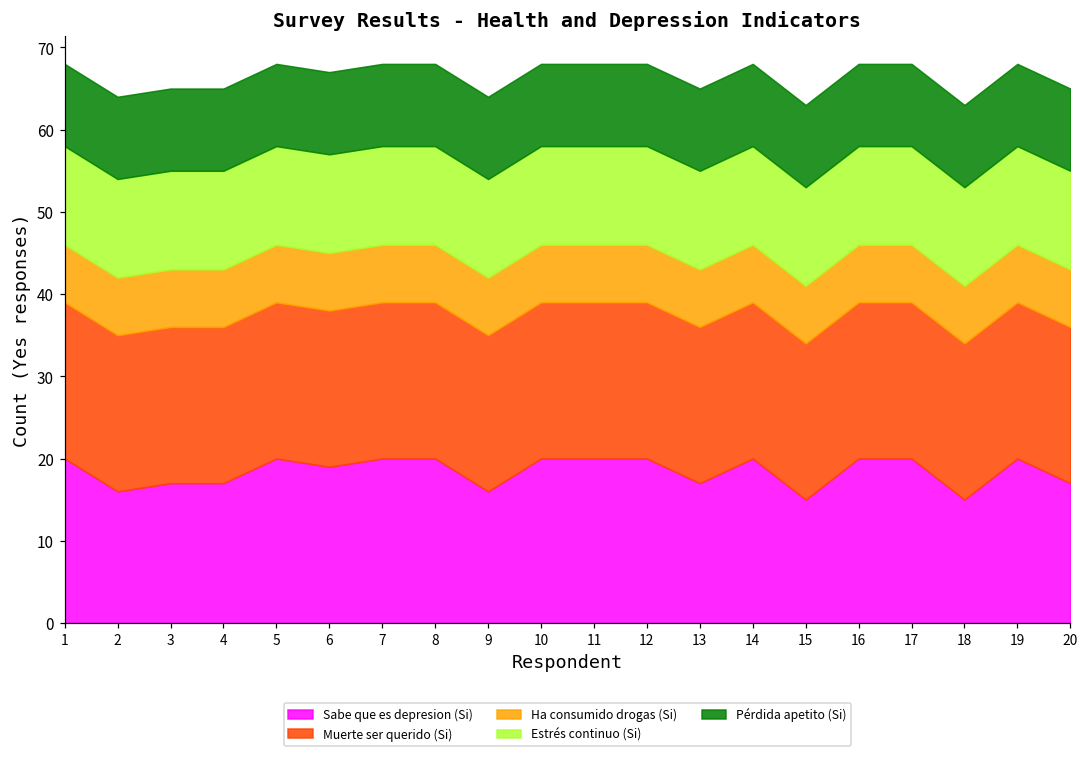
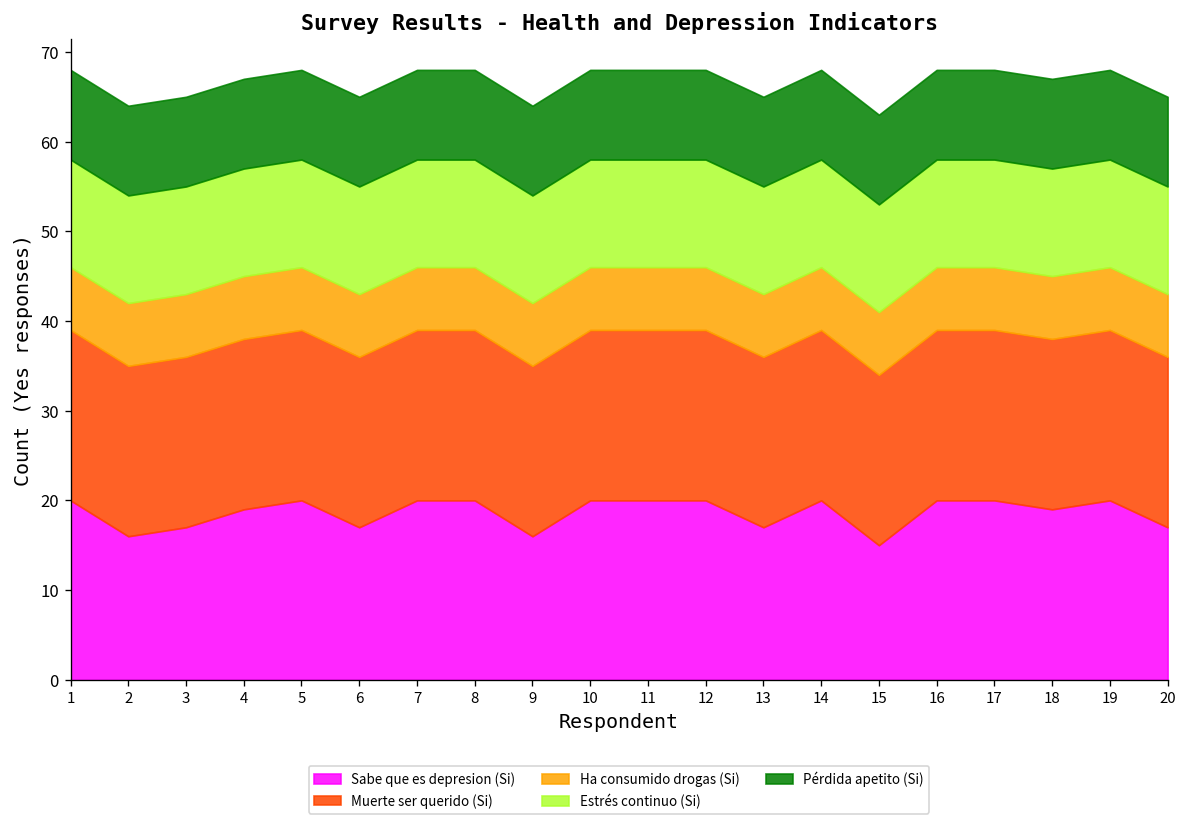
Sabe que es depresion (Si), 4: 17 -> 19
Sabe que es depresion (Si), 6: 19 -> 17
Sabe que es depresion (Si), 18: 15 -> 19
